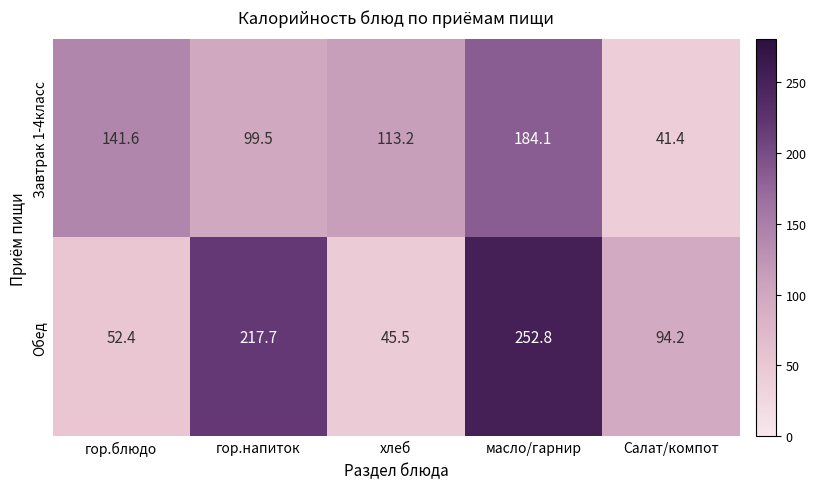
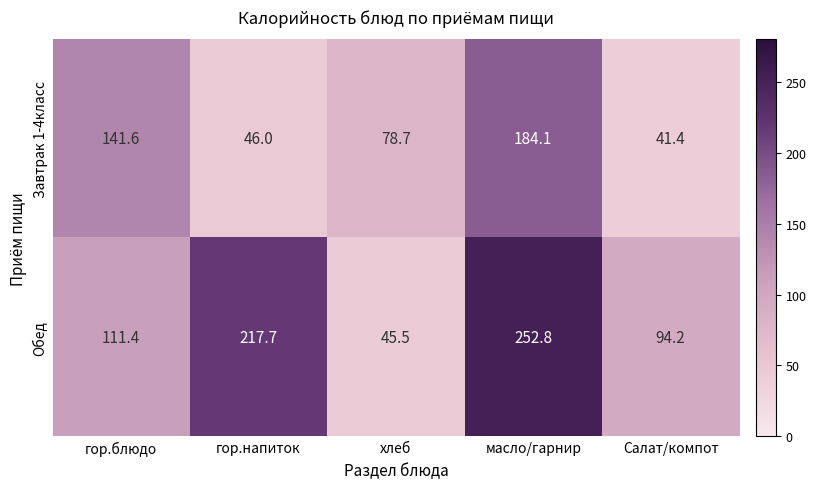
Завтрак 1-4класс, гор.напиток: 99.5 -> 46.0
Завтрак 1-4класс, хлеб: 113.2 -> 78.7
Обед, гор.блюдо: 52.4 -> 111.4
